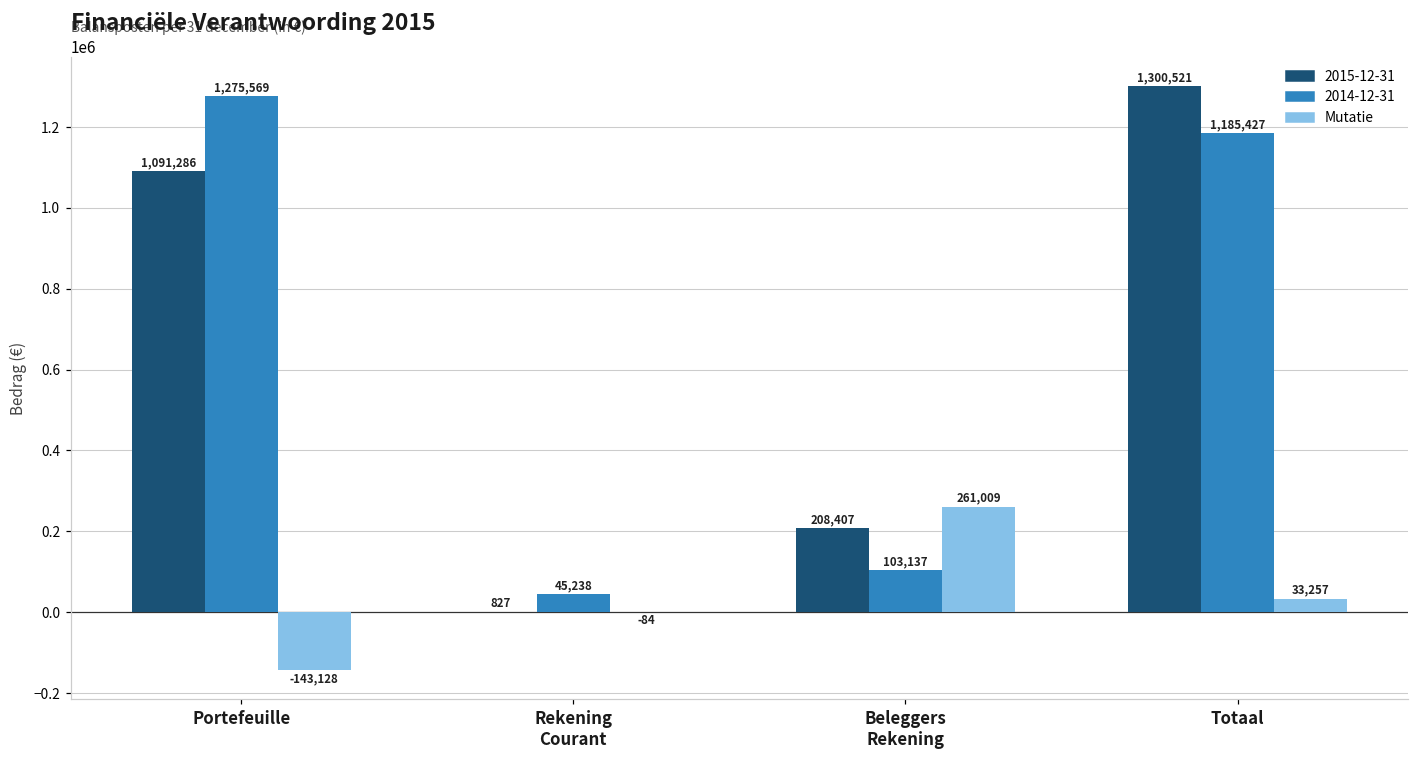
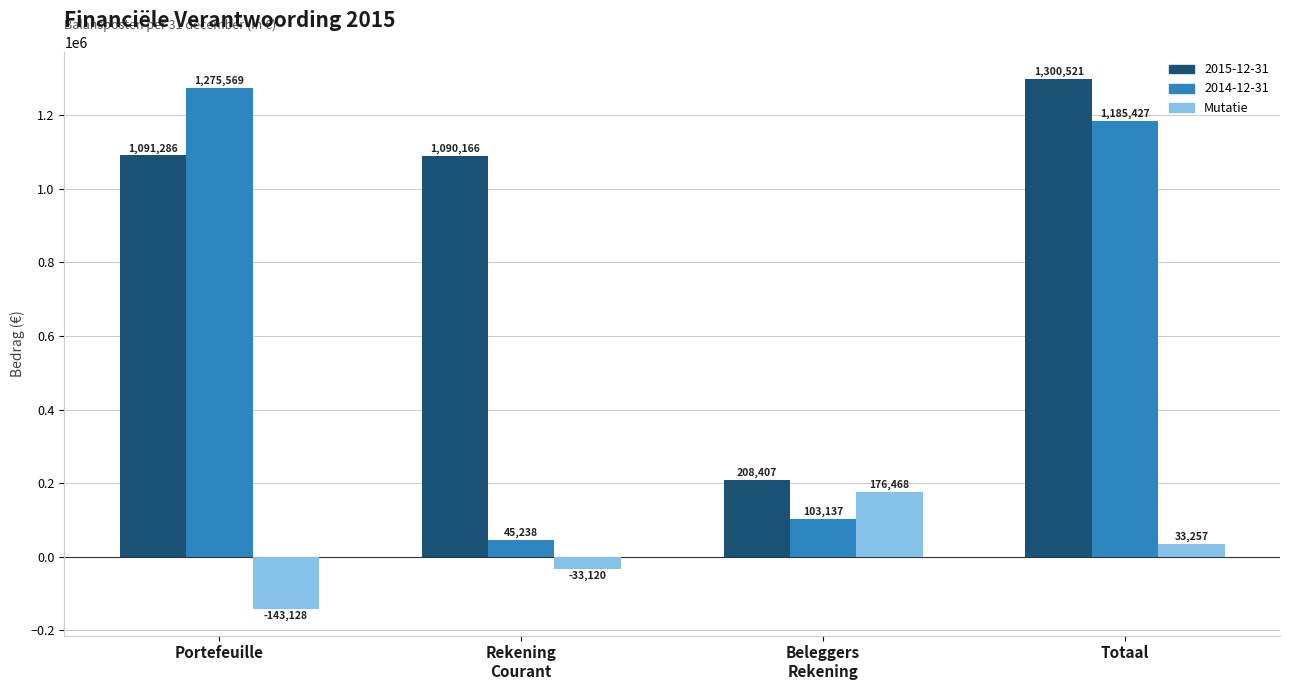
2015-12-31, Rekening Courant: 827 -> 1,090,166
Mutatie, Rekening Courant: -84 -> -33,120
Mutatie, Beleggers Rekening: 261,009 -> 176,468
